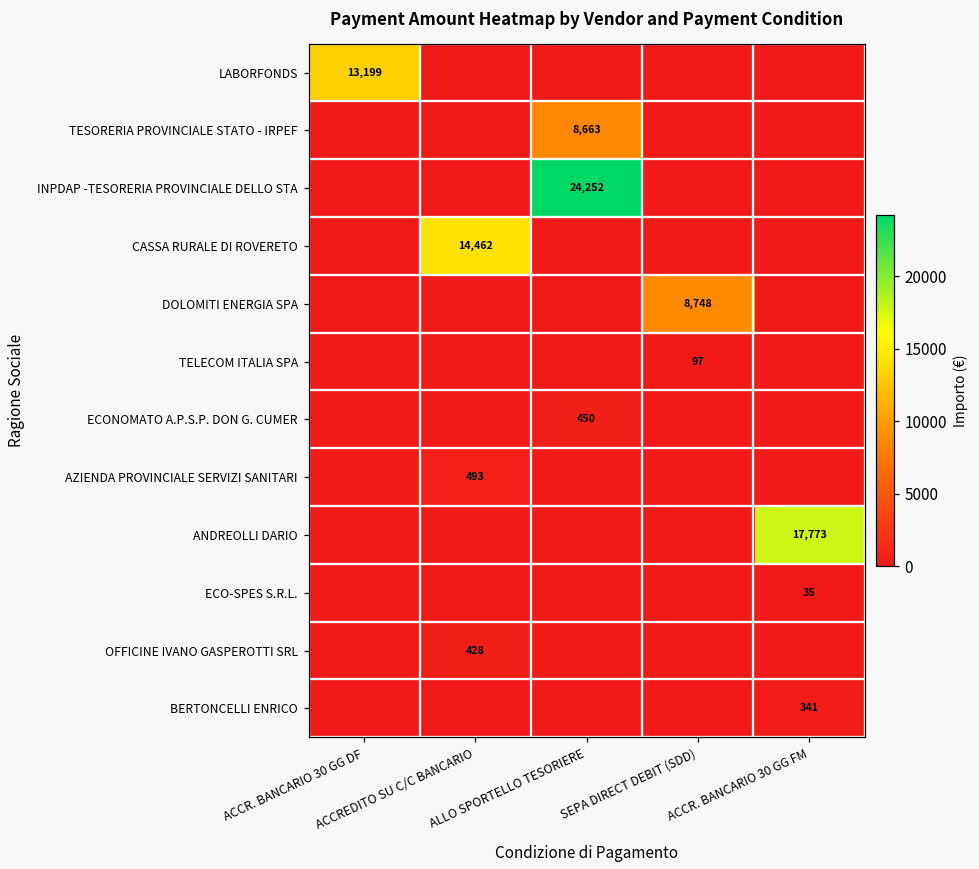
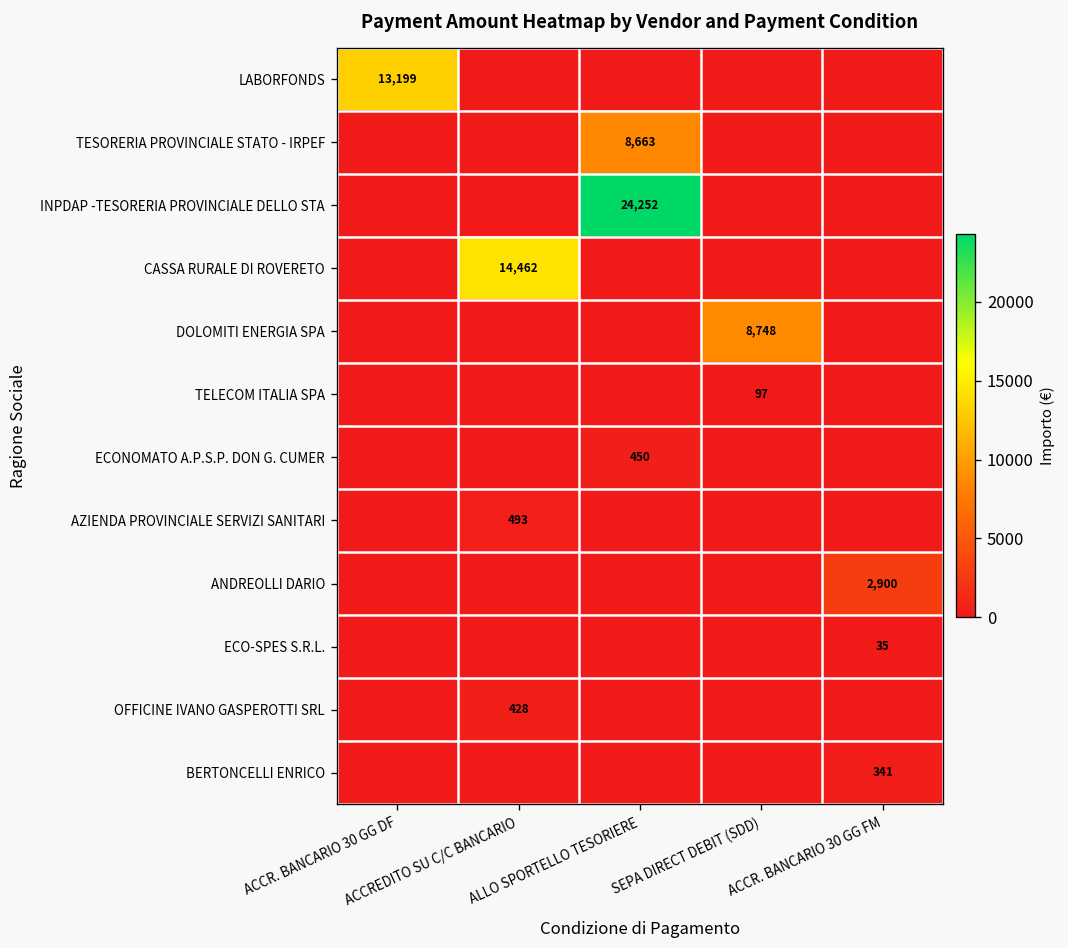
ANDREOLLI DARIO, ACCR. BANCARIO 30 GG FM: 17,773 -> 2,900
